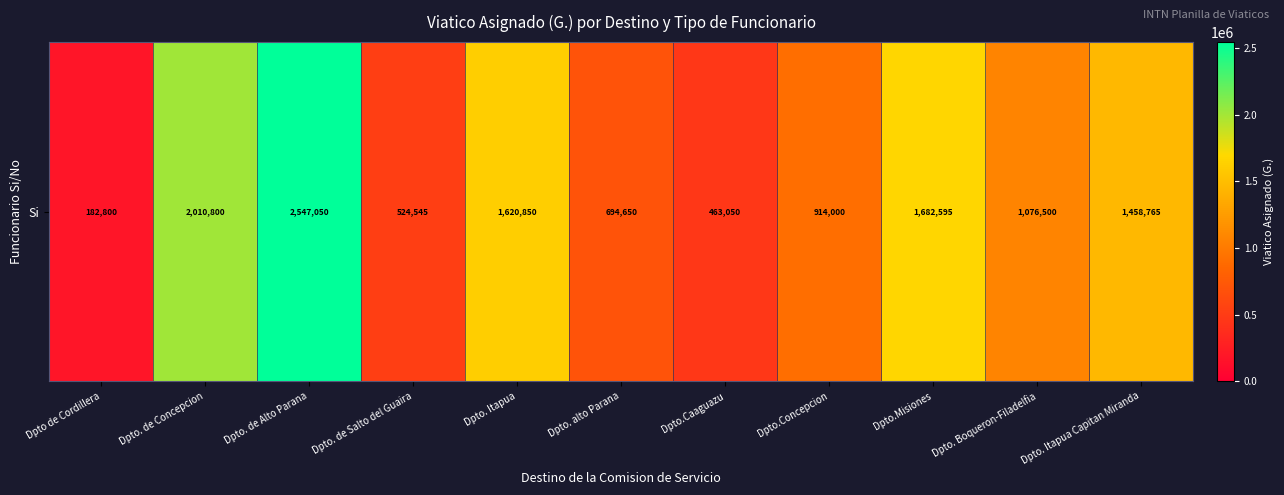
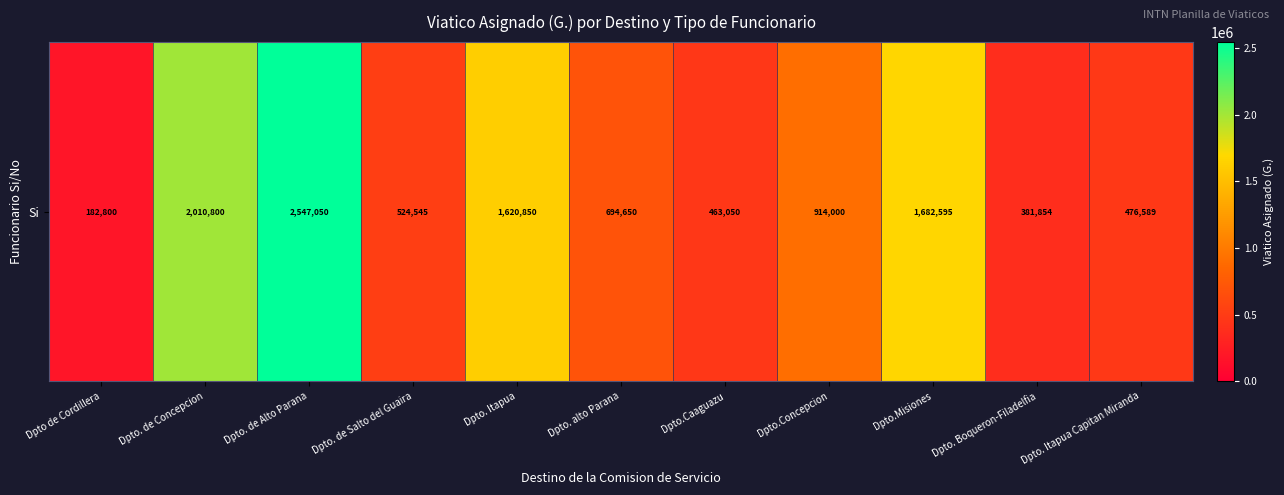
Si, Dpto. Boqueron-Filadelfia: 1,076,500 -> 381,854
Si, Dpto. Itapua Capitan Miranda: 1,458,765 -> 476,589
